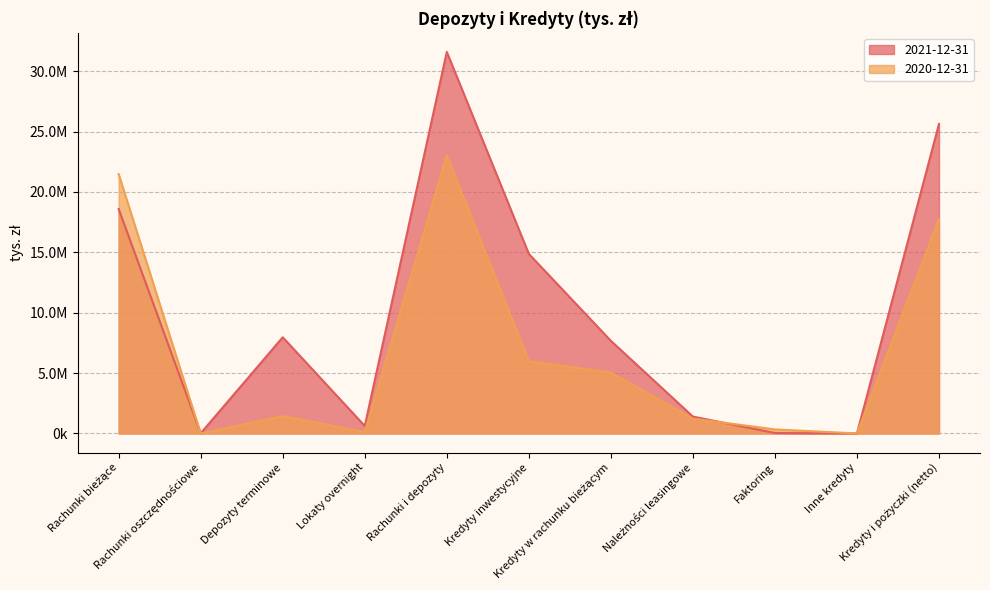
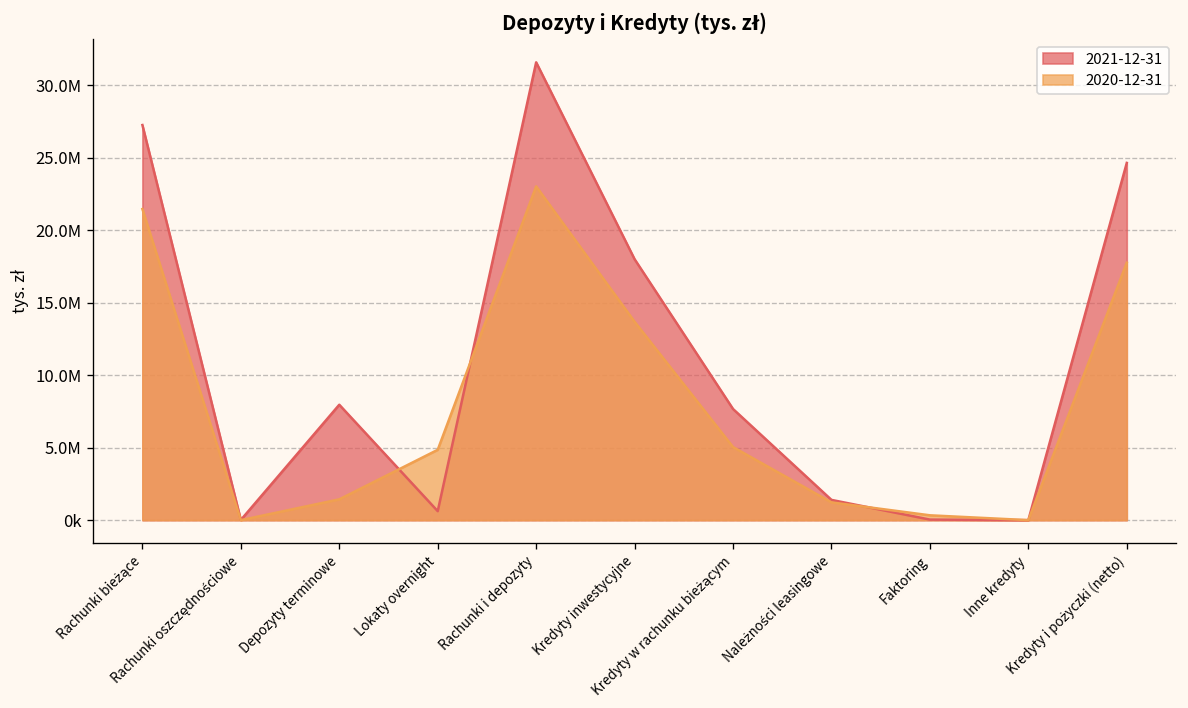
2021-12-31, Rachunki bieżące: 18600000 -> 27300000
2020-12-31, Lokaty overnight: 100000 -> 4900000
2021-12-31, Kredyty inwestycyjne: 14900000 -> 18000000
2020-12-31, Kredyty inwestycyjne: 6000000 -> 13700000
2021-12-31, Kredyty i pożyczki (netto): 25600000 -> 24700000
